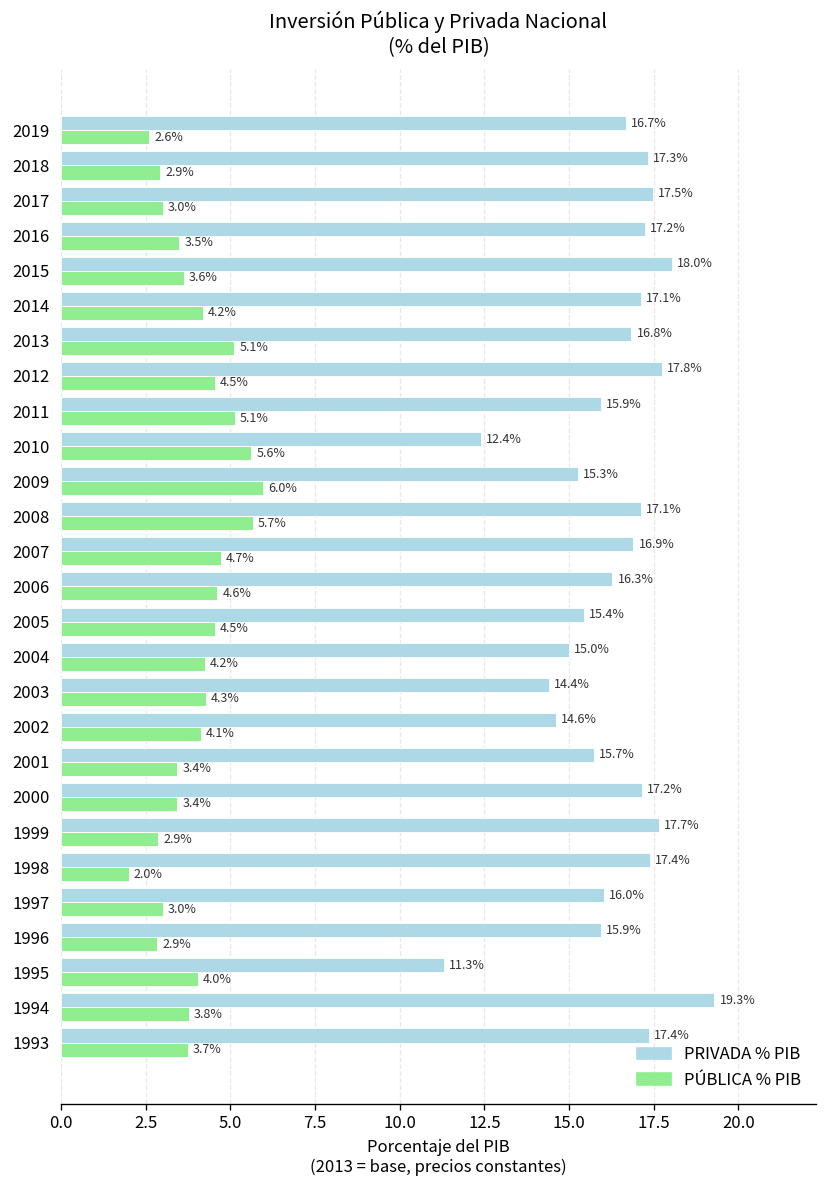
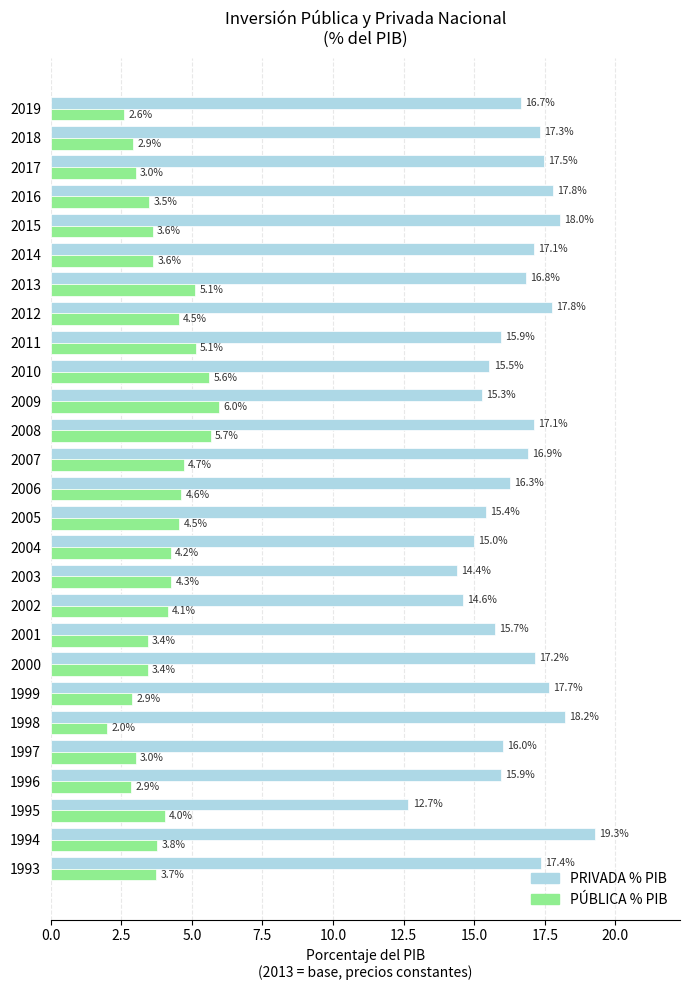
PRIVADA % PIB, 2016: 17.2% -> 17.8%
PÚBLICA % PIB, 2014: 4.2% -> 3.6%
PRIVADA % PIB, 2010: 12.4% -> 15.5%
PRIVADA % PIB, 1998: 17.4% -> 18.2%
PRIVADA % PIB, 1995: 11.3% -> 12.7%
